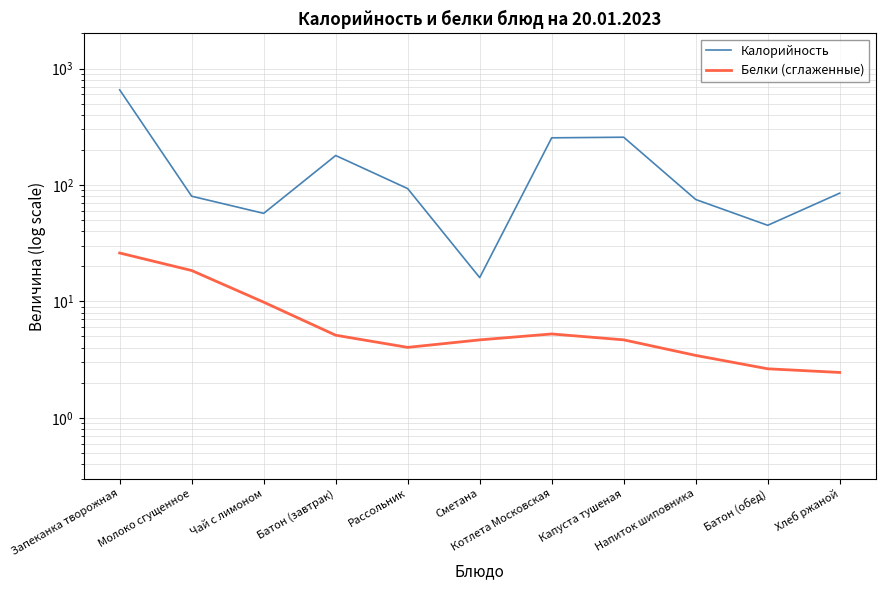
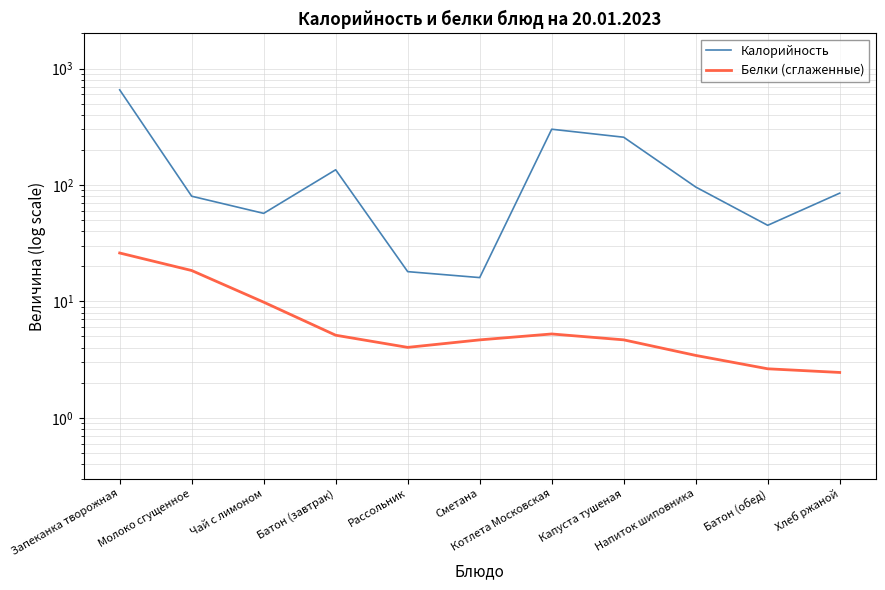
Калорийность, Батон (завтрак): 180 -> 140
Калорийность, Рассольник: 90 -> 18
Калорийность, Котлета Московская: 250 -> 300
Калорийность, Напиток шиповника: 80 -> 100
